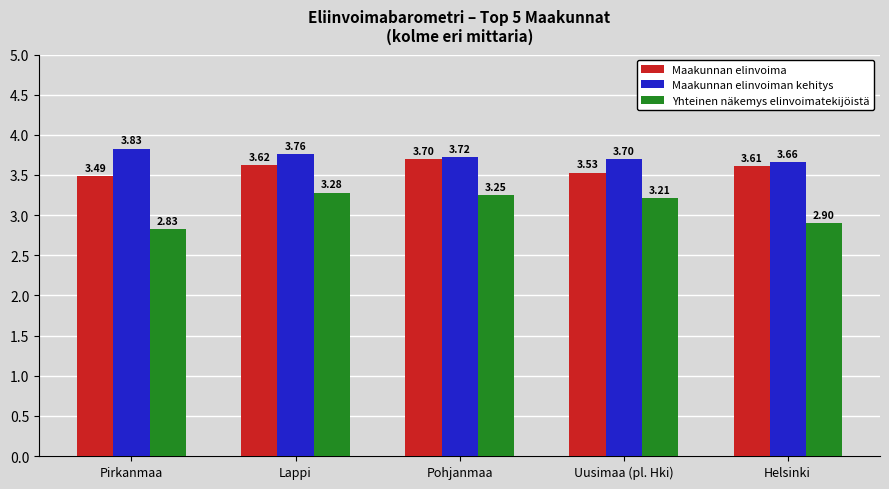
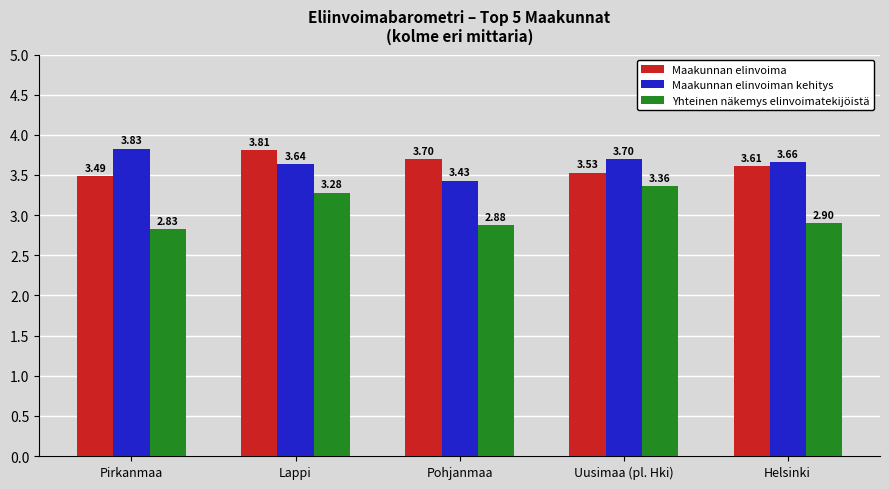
Maakunnan elinvoima, Lappi: 3.62 -> 3.81
Maakunnan elinvoiman kehitys, Lappi: 3.76 -> 3.64
Maakunnan elinvoiman kehitys, Pohjanmaa: 3.72 -> 3.43
Yhteinen näkemys elinvoimatekijöistä, Pohjanmaa: 3.25 -> 2.88
Yhteinen näkemys elinvoimatekijöistä, Uusimaa (pl. Hki): 3.21 -> 3.36
